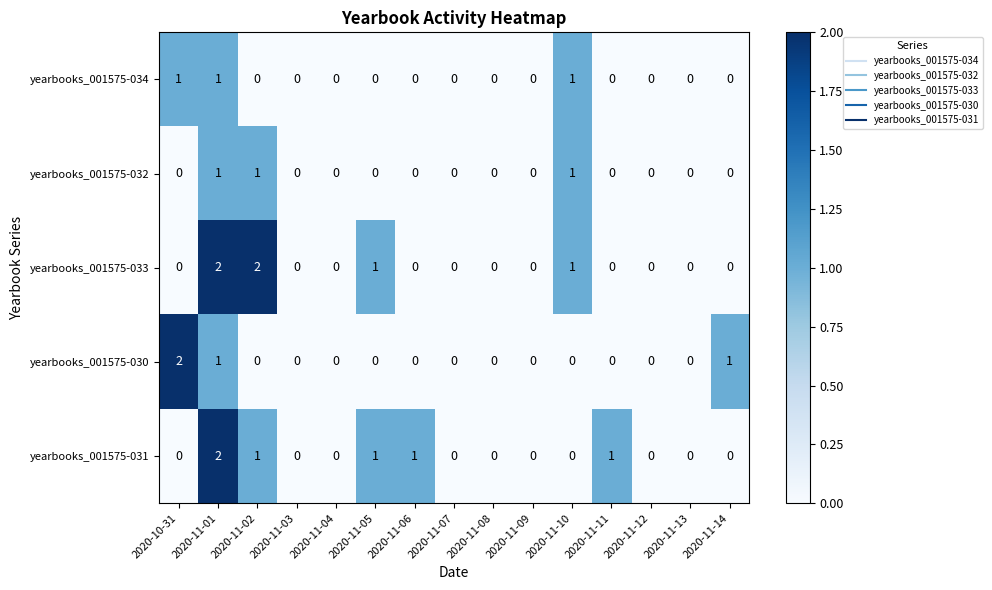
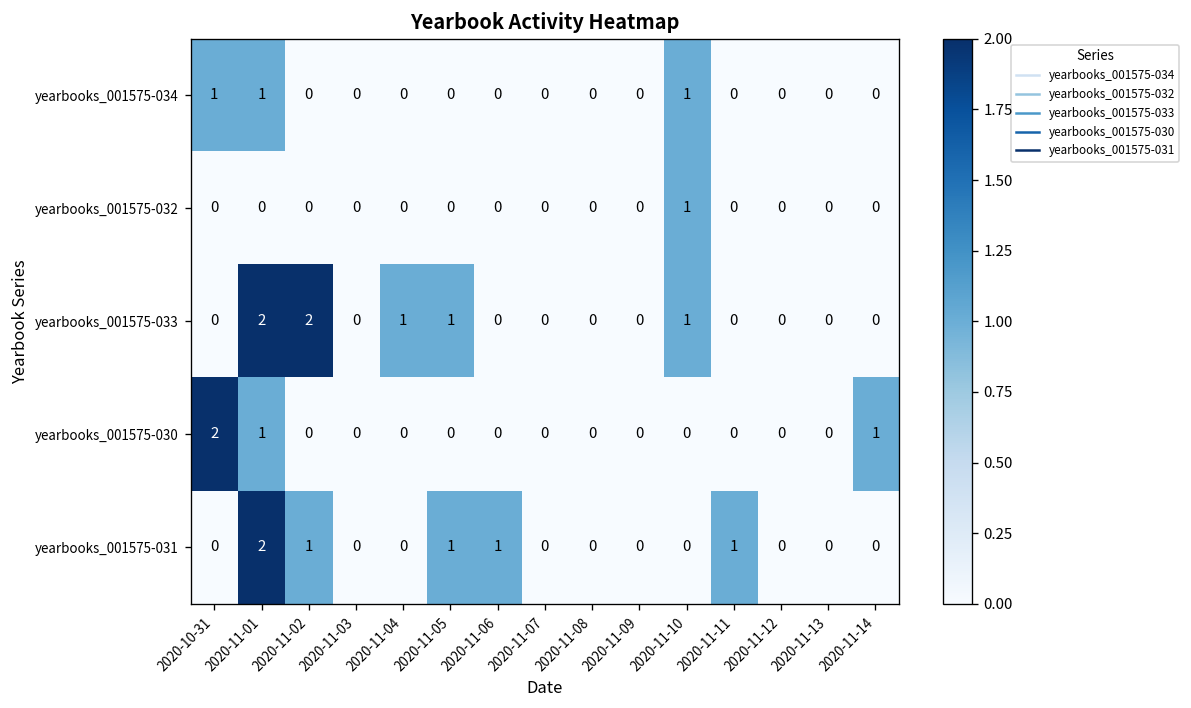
yearbooks_001575-032, 2020-11-01: 1 -> 0
yearbooks_001575-032, 2020-11-02: 1 -> 0
yearbooks_001575-033, 2020-11-04: 0 -> 1
